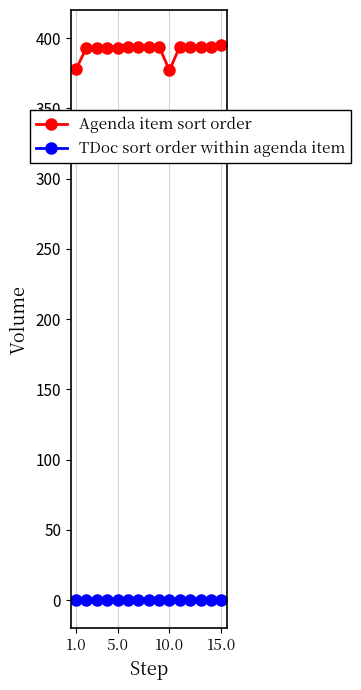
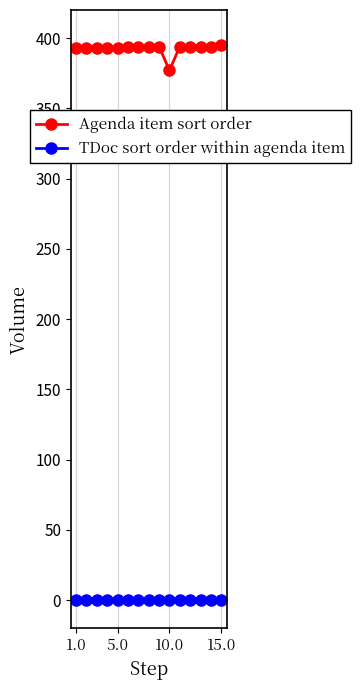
Agenda item sort order, 1.0: 378 -> 393
